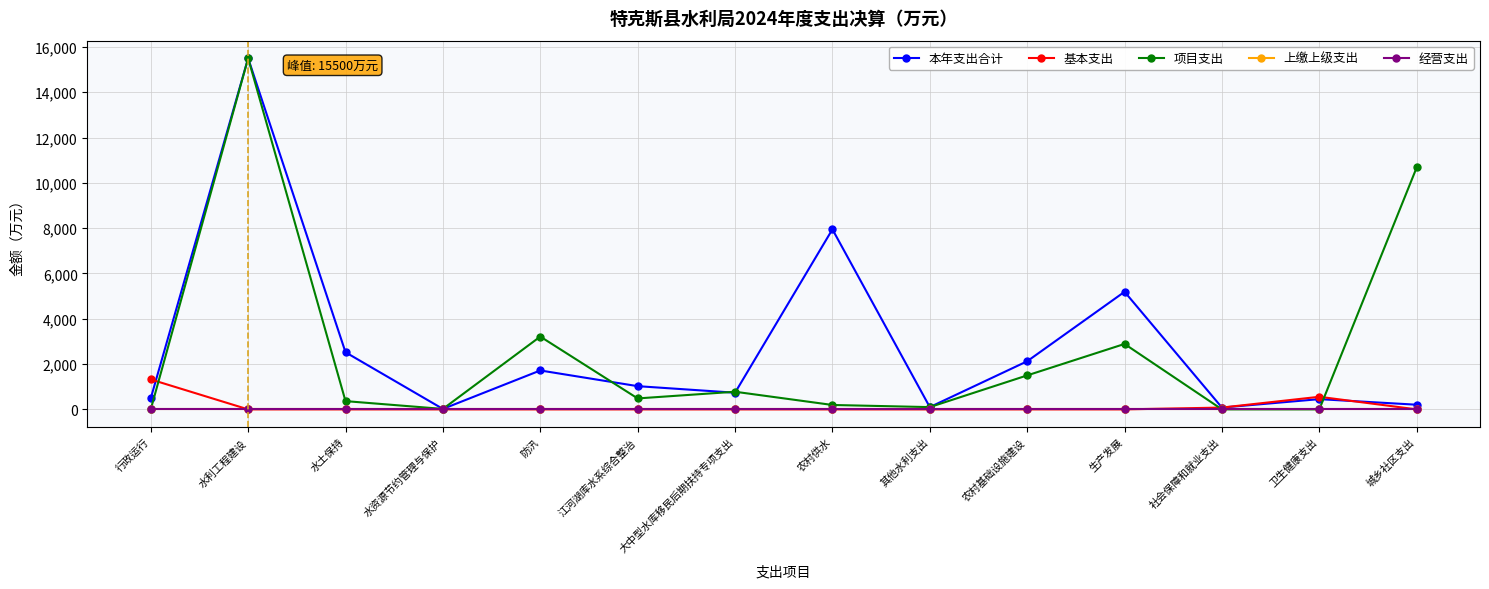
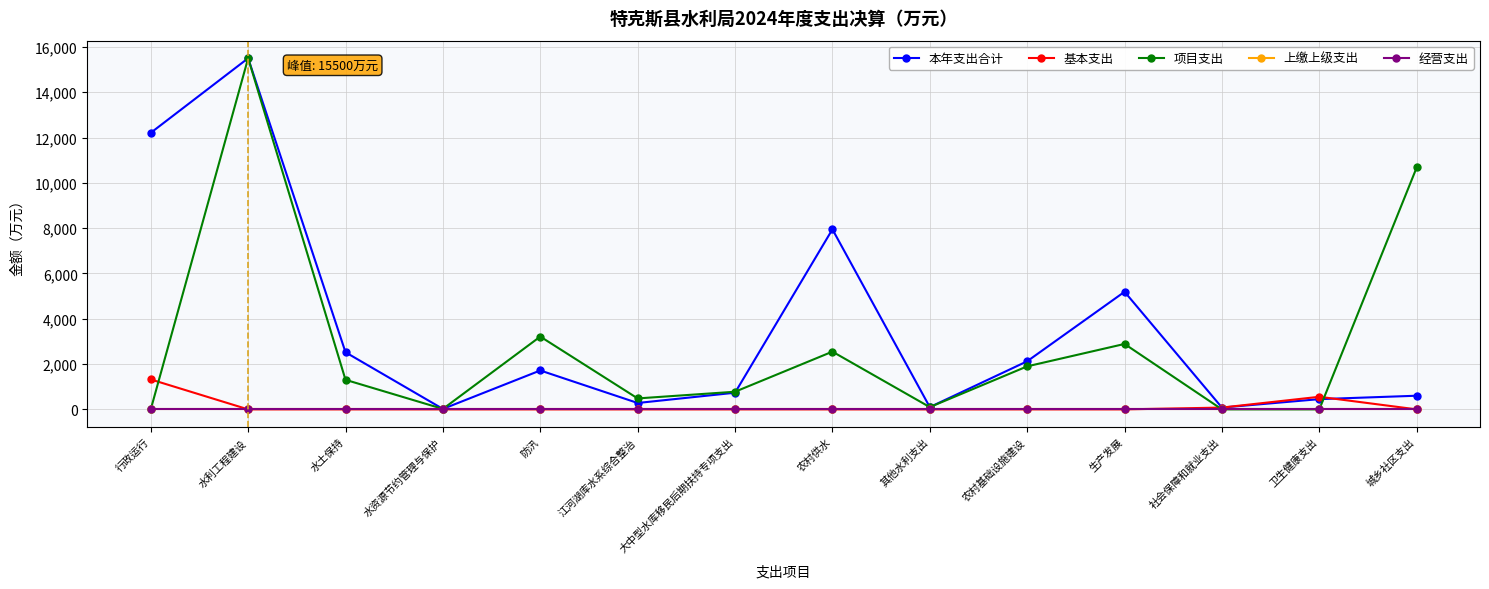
本年支出合计, 行政运行: 500 -> 12,200
项目支出, 水土保持: 400 -> 1,300
本年支出合计, 江河湖库水系综合整治: 1,000 -> 300
项目支出, 农村供水: 200 -> 2,500
项目支出, 农村基础设施建设: 1,500 -> 1,900
本年支出合计, 城乡社区支出: 200 -> 600
